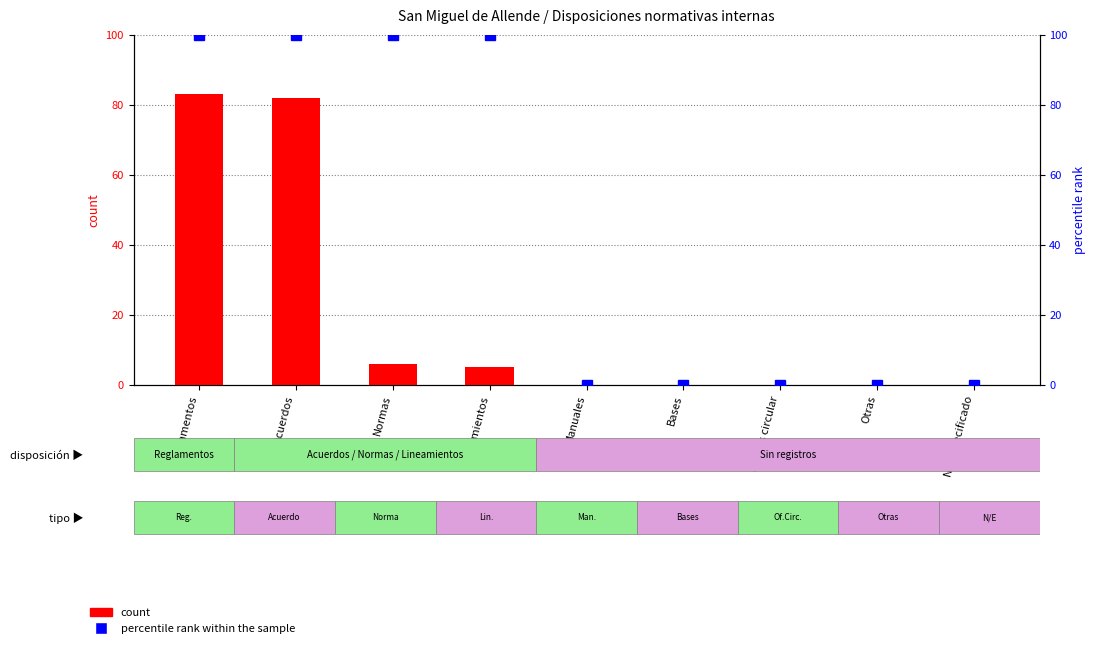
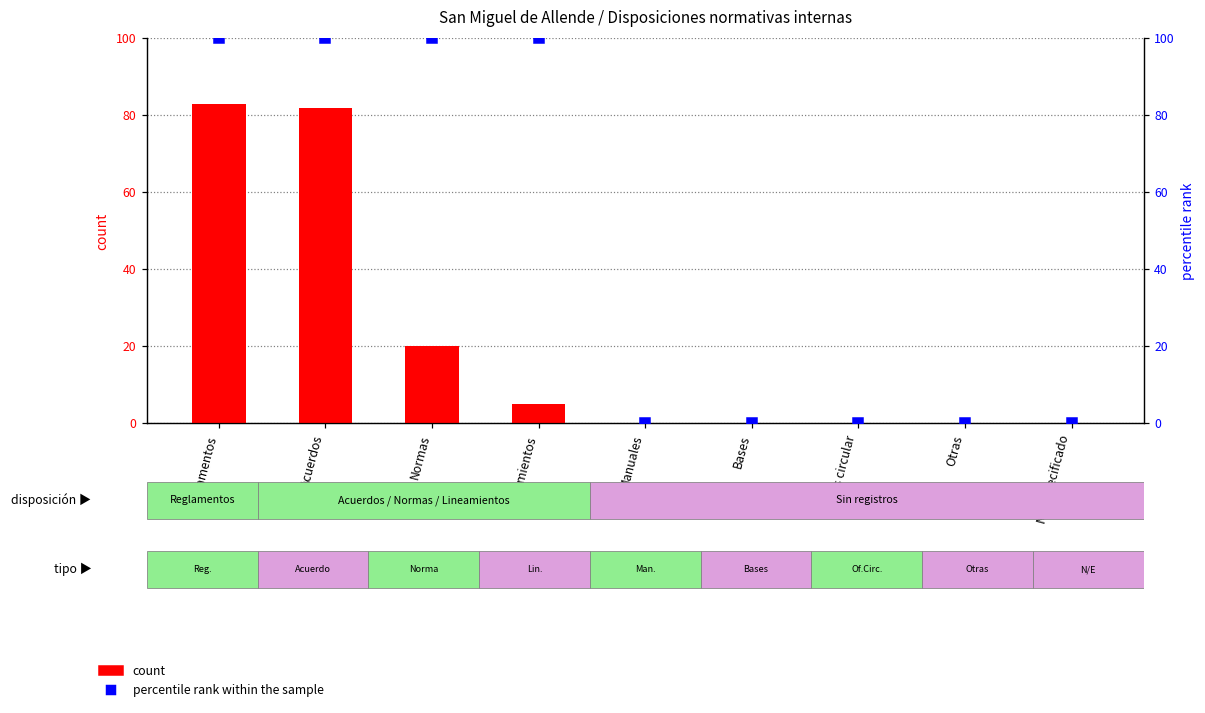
count, Normas: 6 -> 20
